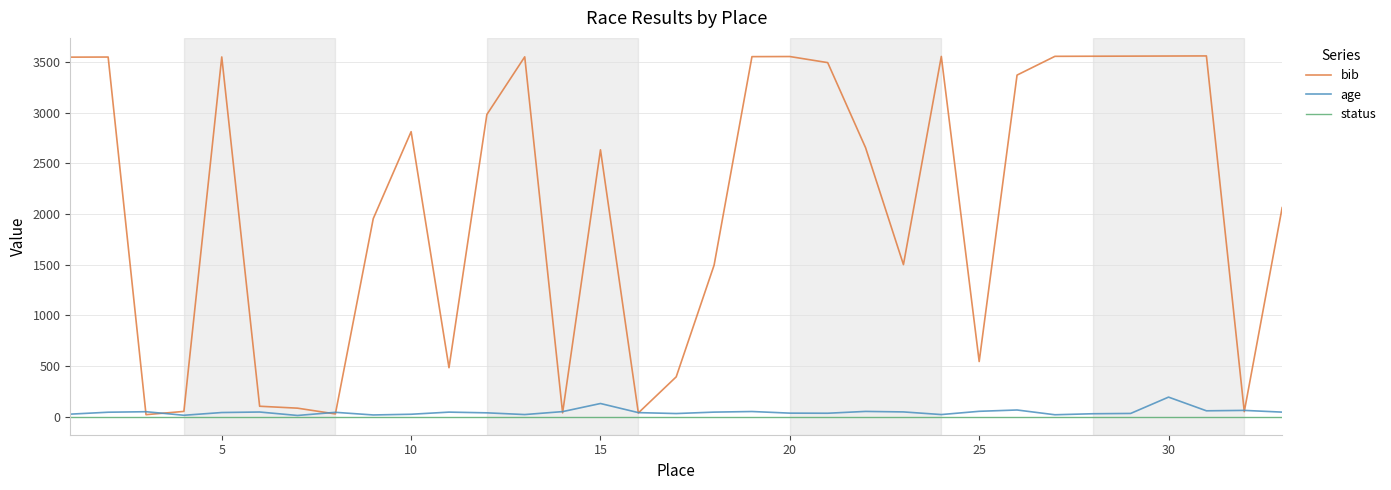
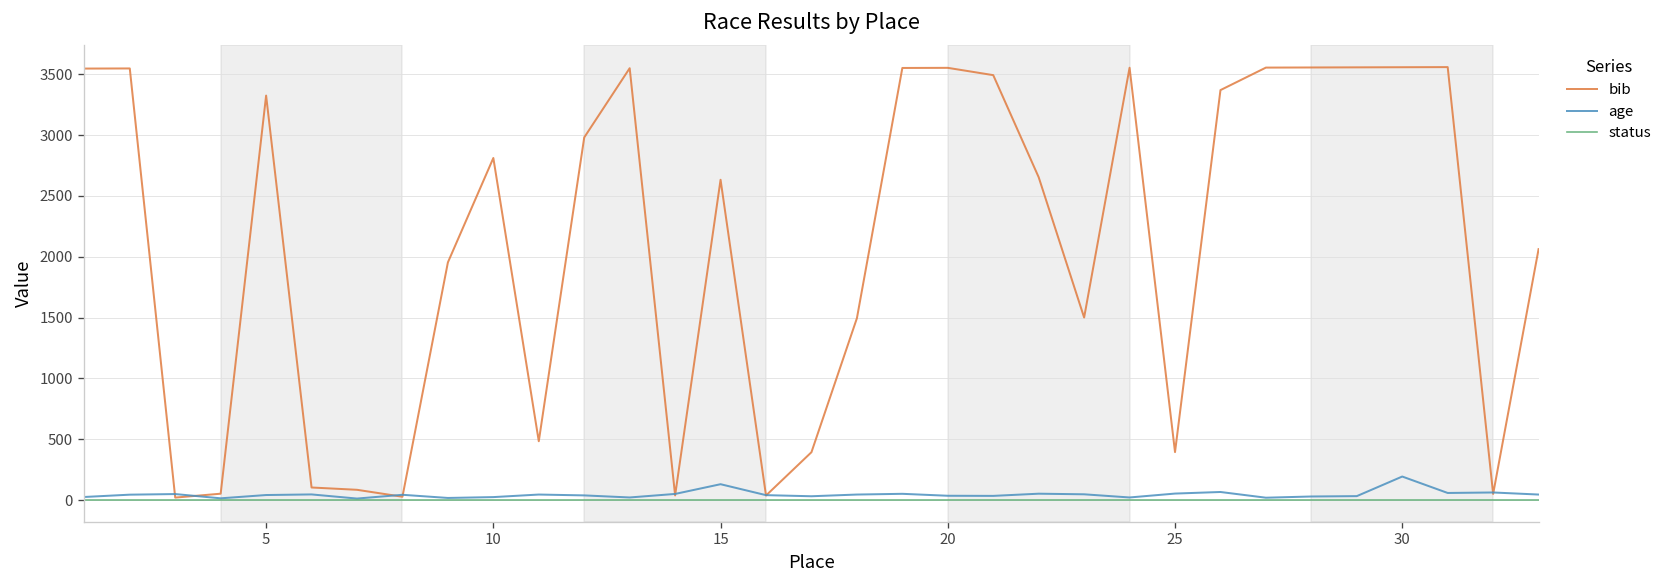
bib, 5: 3550 -> 3330
bib, 25: 550 -> 400
